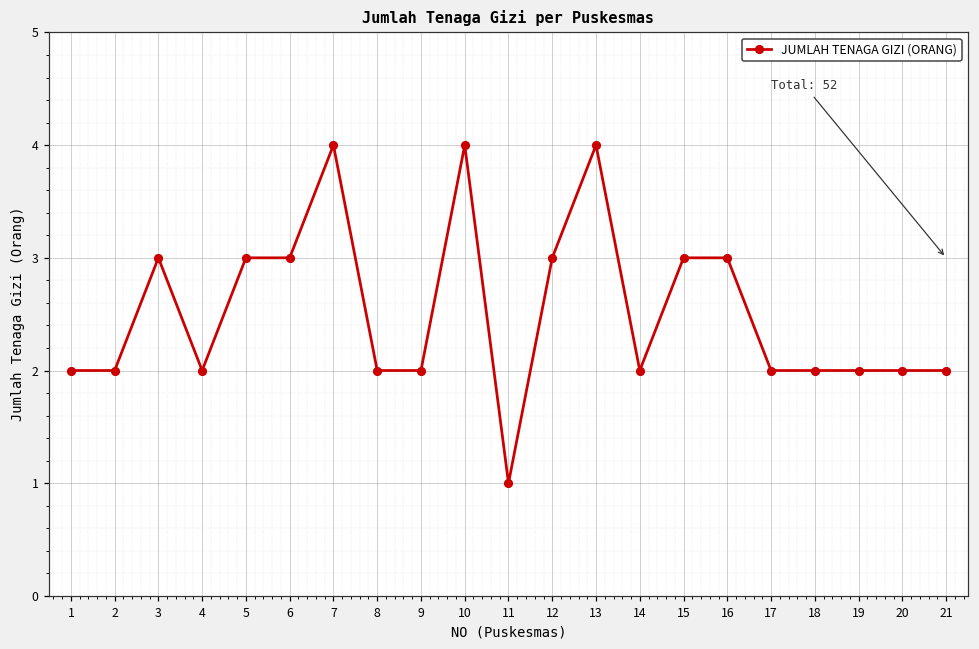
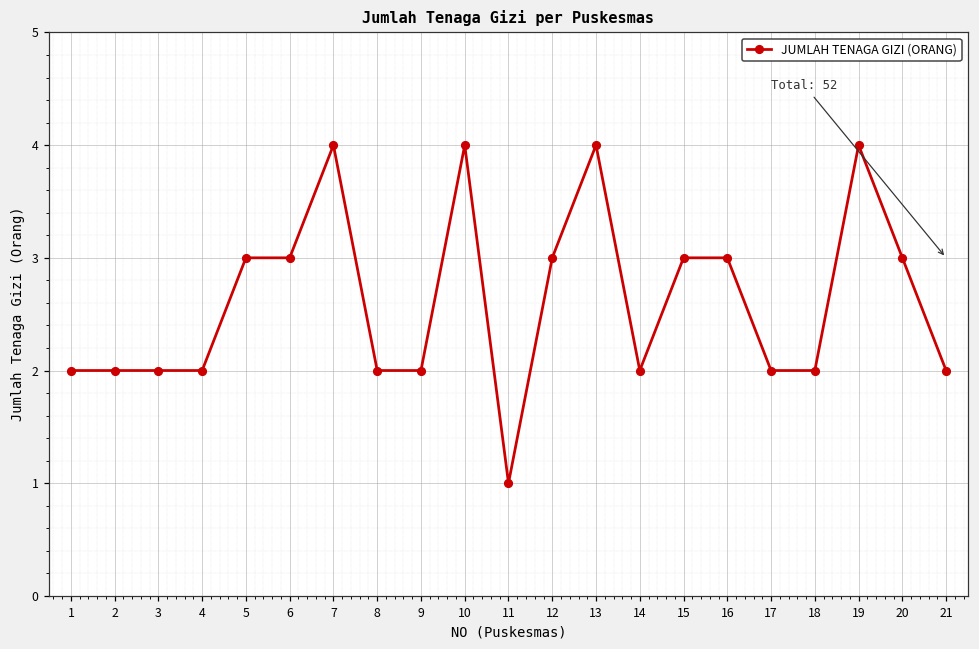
3: 3 -> 2
19: 2 -> 4
20: 2 -> 3
